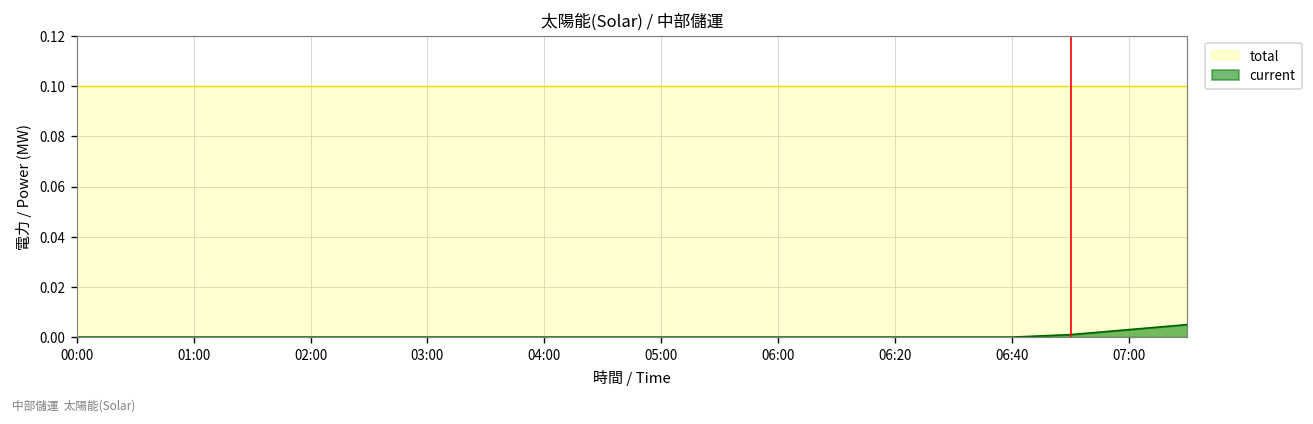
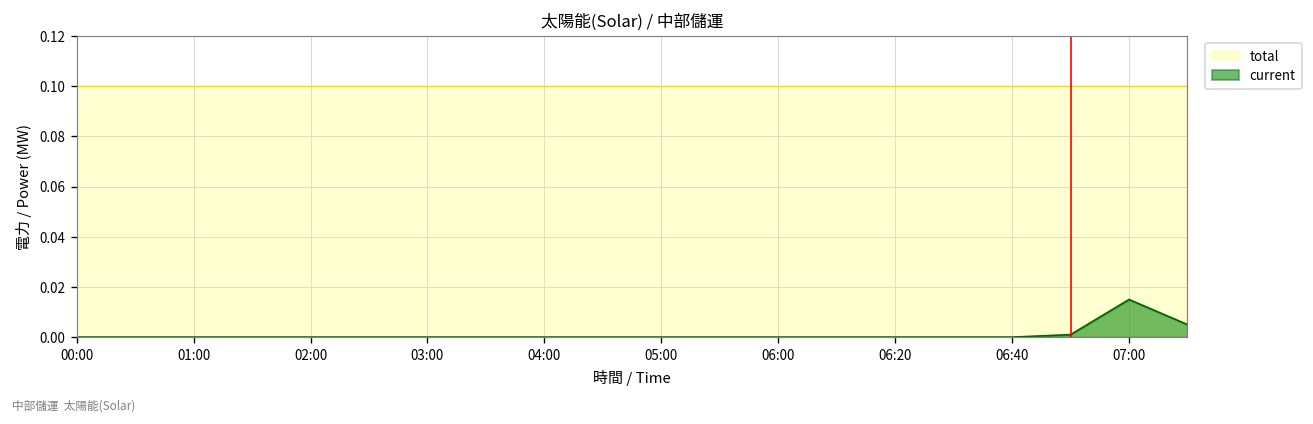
current, 07:00: 0.003 -> 0.015
